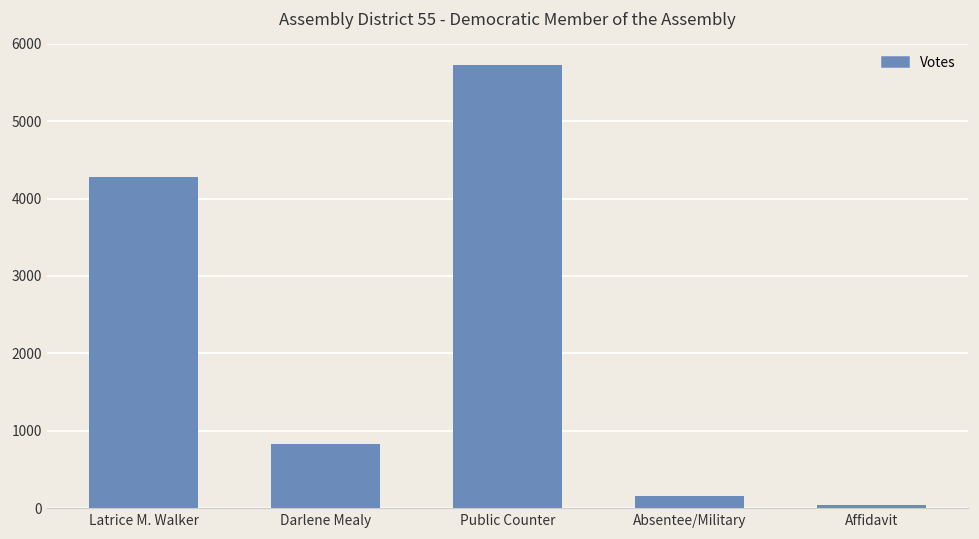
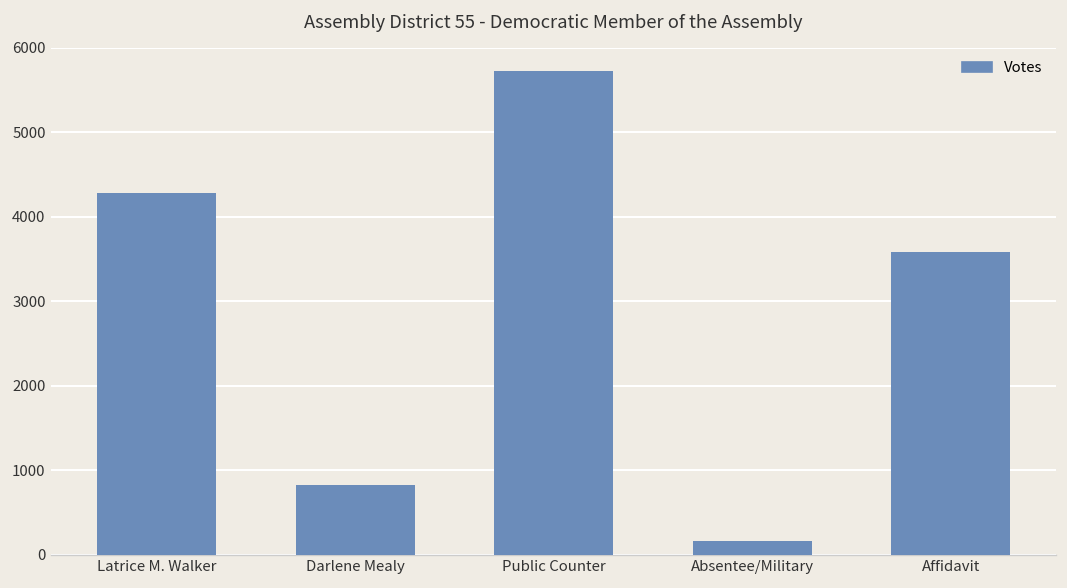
Affidavit: 0 -> 3600
